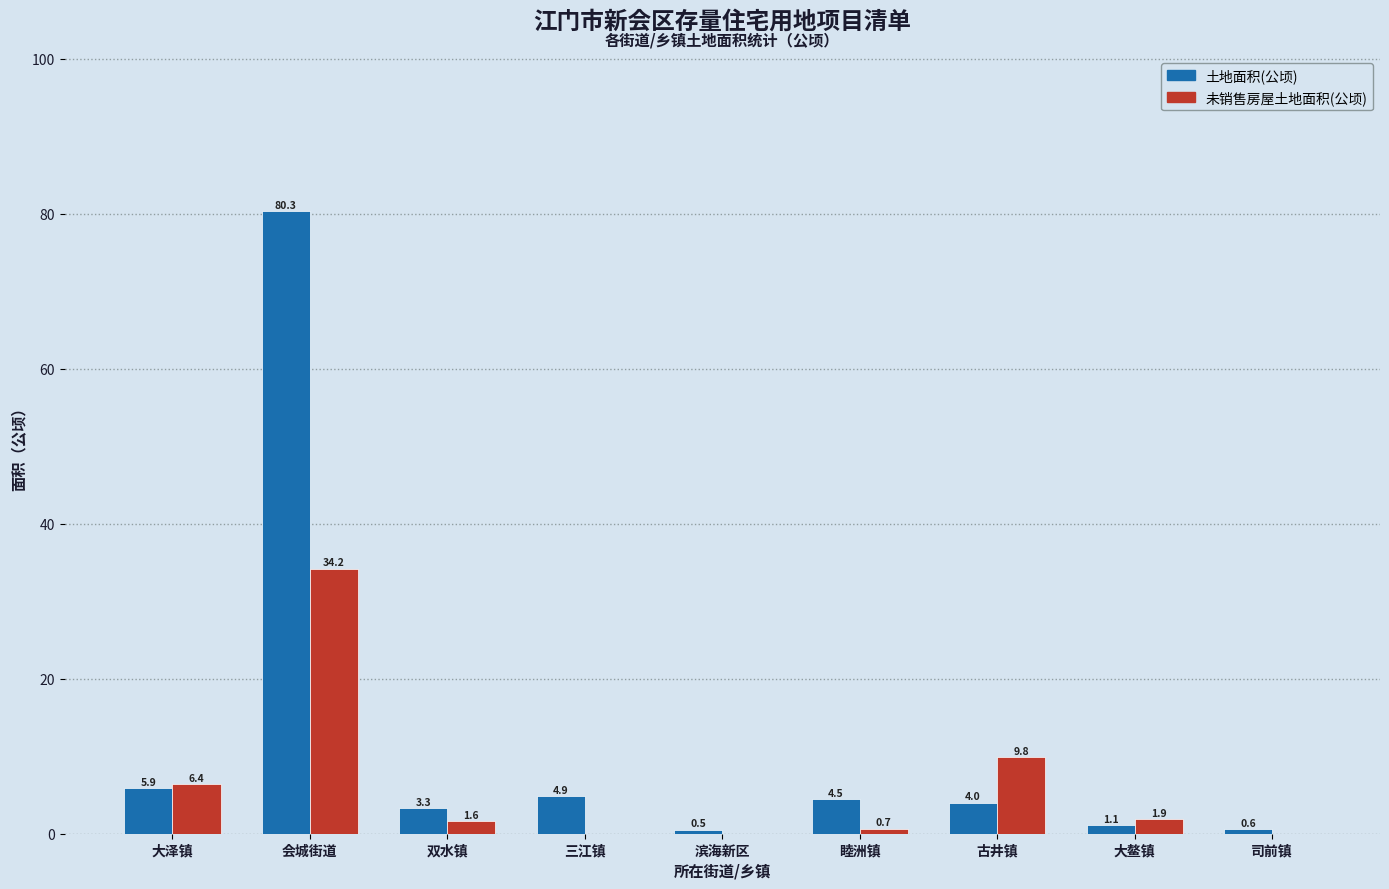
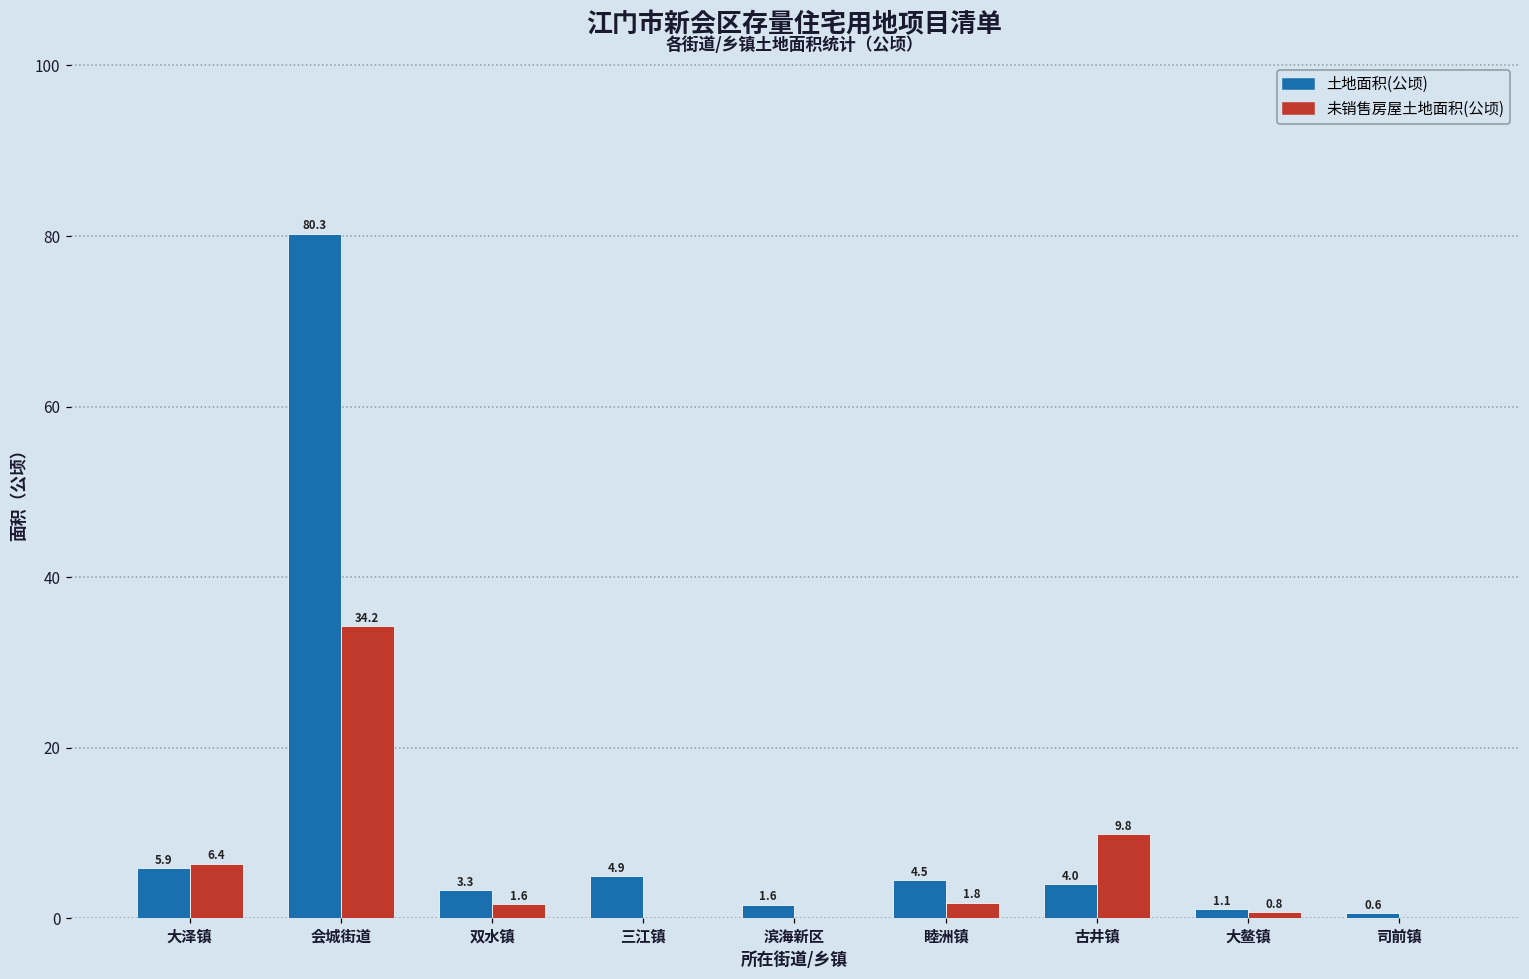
土地面积(公顷), 滨海新区: 0.5 -> 1.6
未销售房屋土地面积(公顷), 睦洲镇: 0.7 -> 1.8
未销售房屋土地面积(公顷), 大鳌镇: 1.9 -> 0.8
